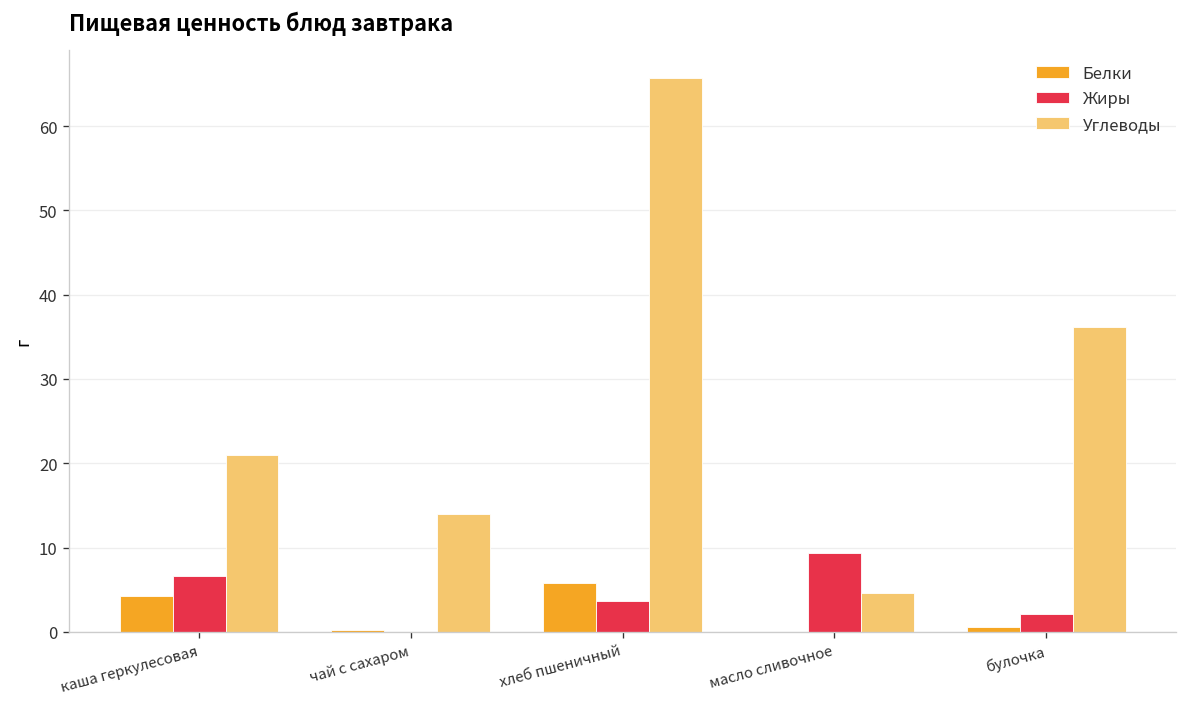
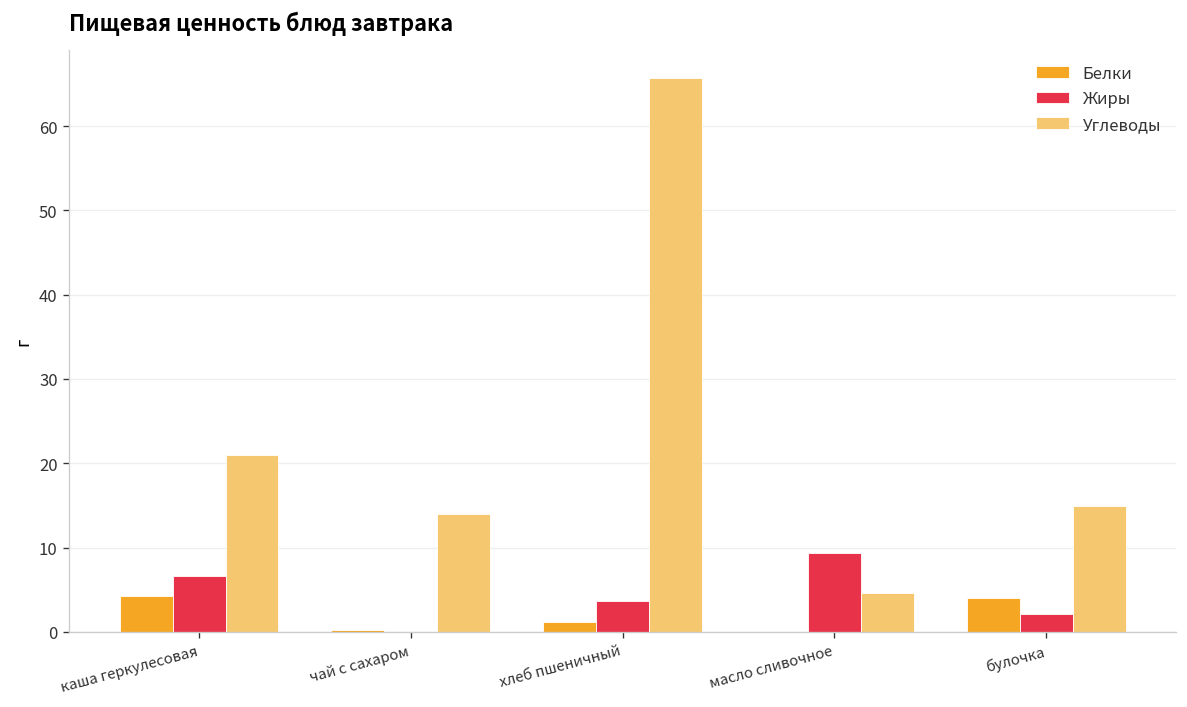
Белки, хлеб пшеничный: 6 -> 1
Белки, булочка: 1 -> 4
Углеводы, булочка: 36 -> 15
